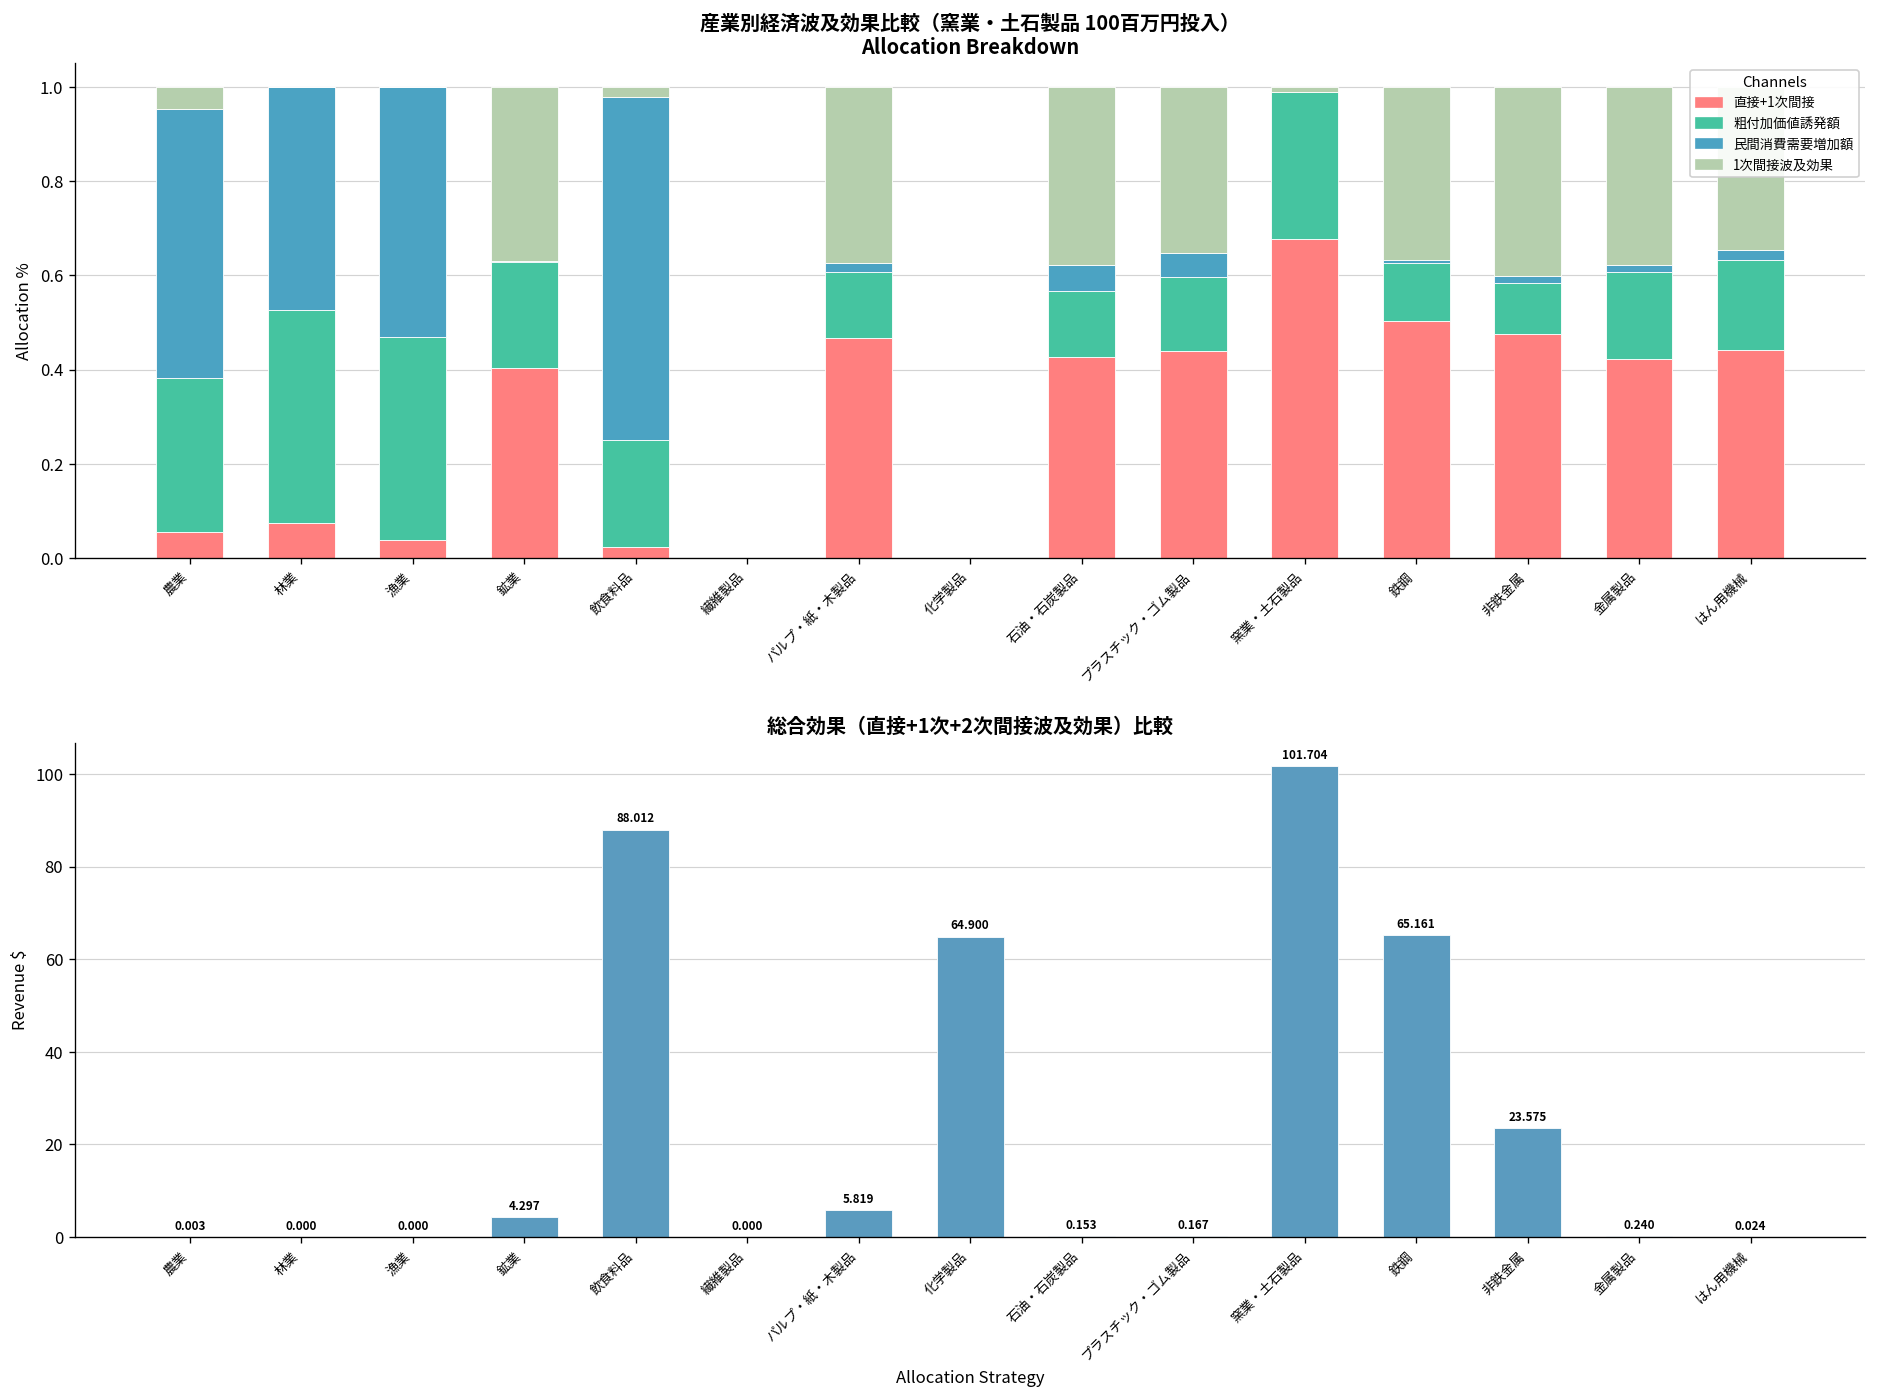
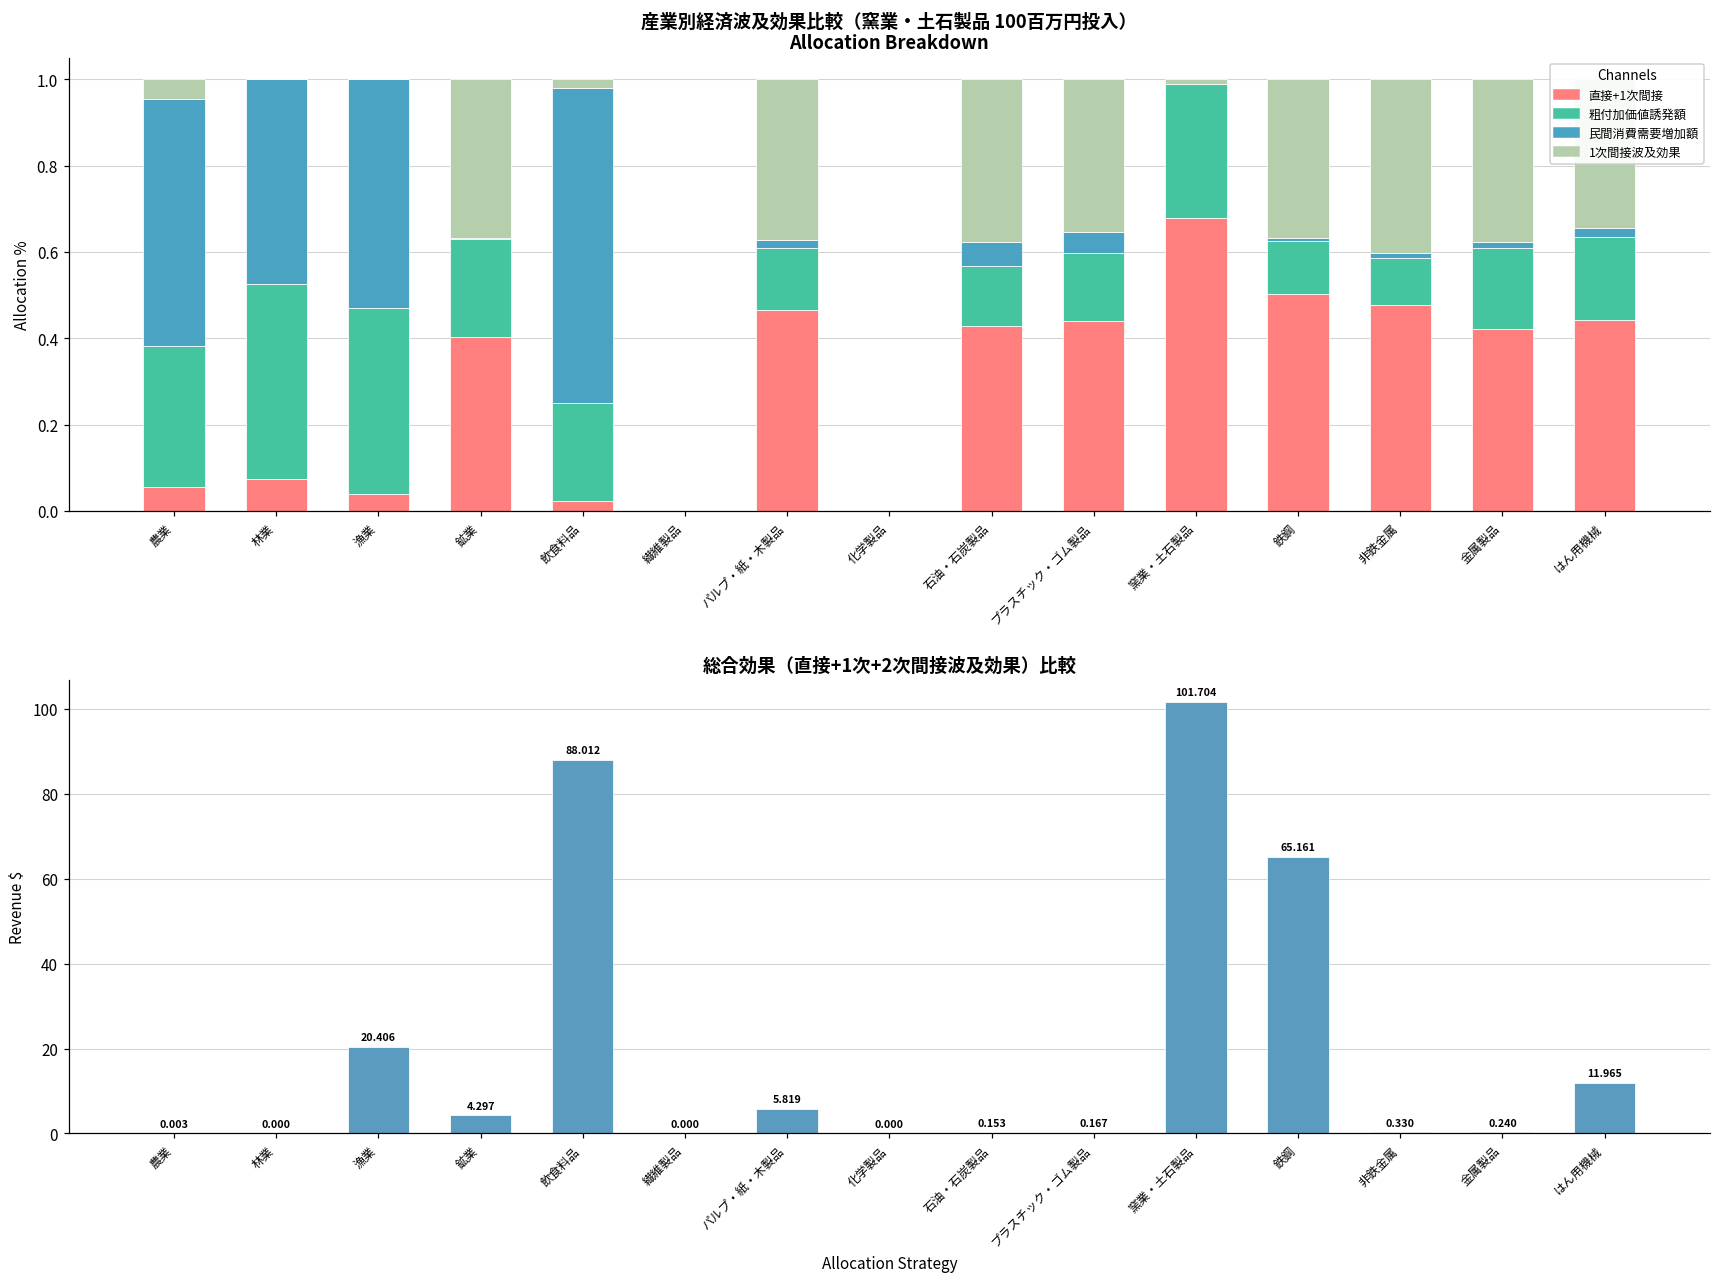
総合効果（直接+1次+2次間接波及効果）比較, 漁業: 0.000 -> 20.406
総合効果（直接+1次+2次間接波及効果）比較, 化学製品: 64.900 -> 0.000
総合効果（直接+1次+2次間接波及効果）比較, 非鉄金属: 23.575 -> 0.330
総合効果（直接+1次+2次間接波及効果）比較, はん用機械: 0.024 -> 11.965
